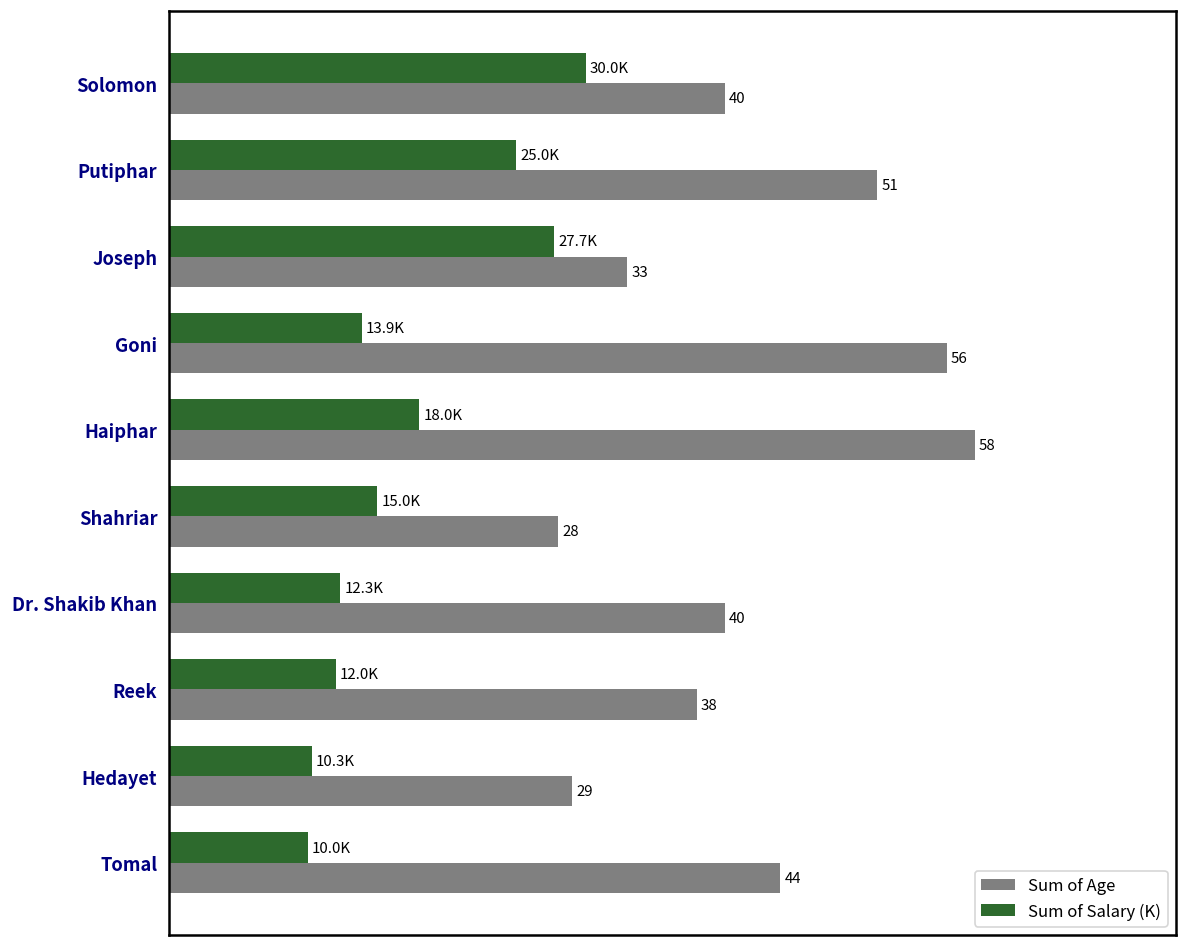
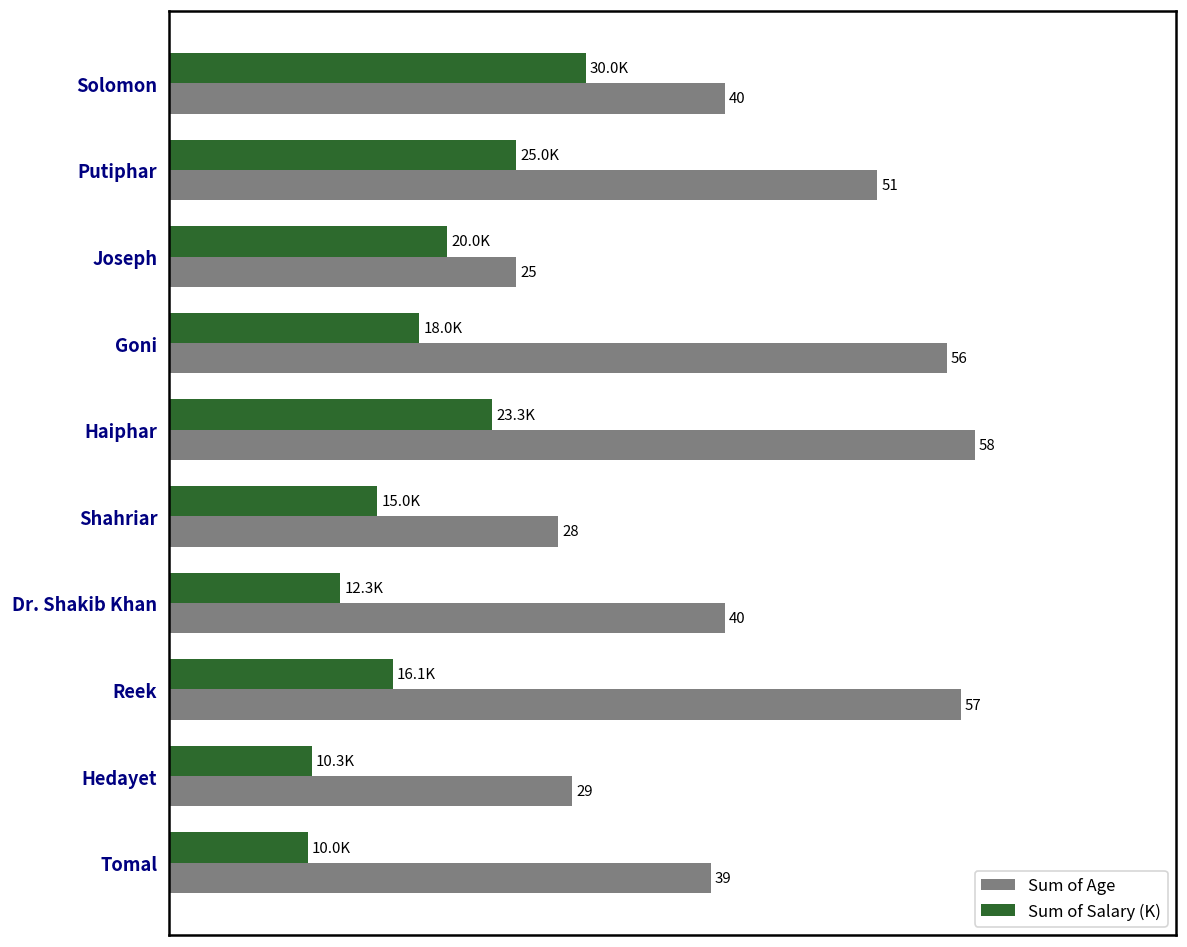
Sum of Salary (K), Joseph: 27.7K -> 20.0K
Sum of Age, Joseph: 33 -> 25
Sum of Salary (K), Goni: 13.9K -> 18.0K
Sum of Salary (K), Haiphar: 18.0K -> 23.3K
Sum of Salary (K), Reek: 12.0K -> 16.1K
Sum of Age, Reek: 38 -> 57
Sum of Age, Tomal: 44 -> 39
